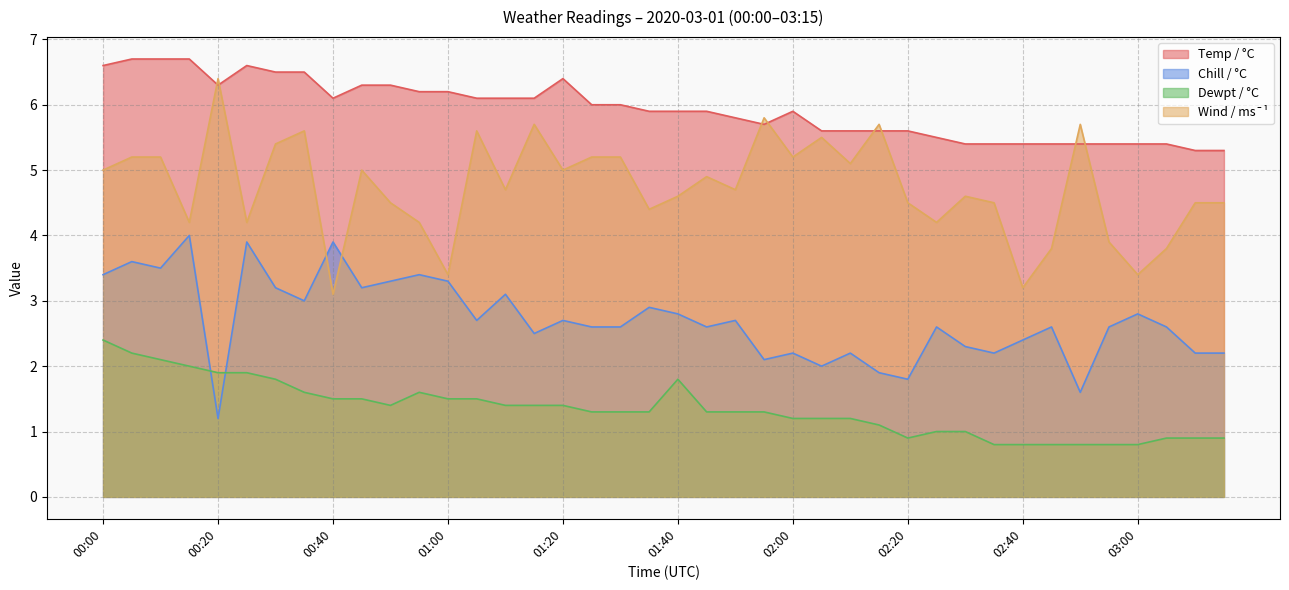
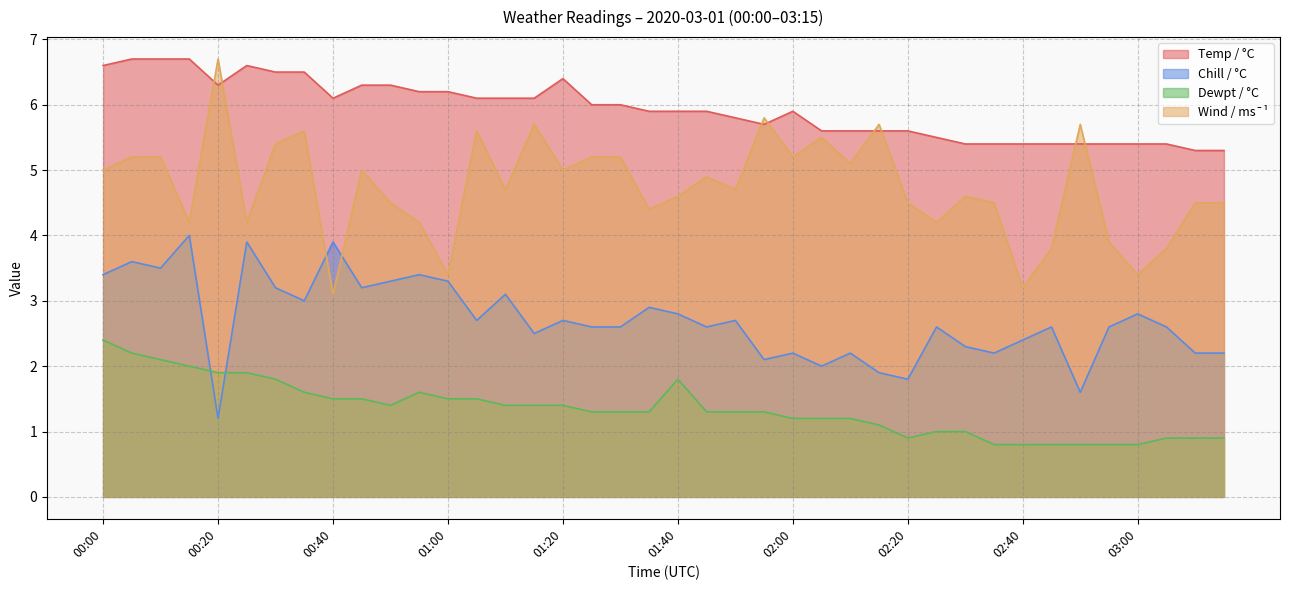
Wind / ms¯¹, 00:20: 6.4 -> 6.7
